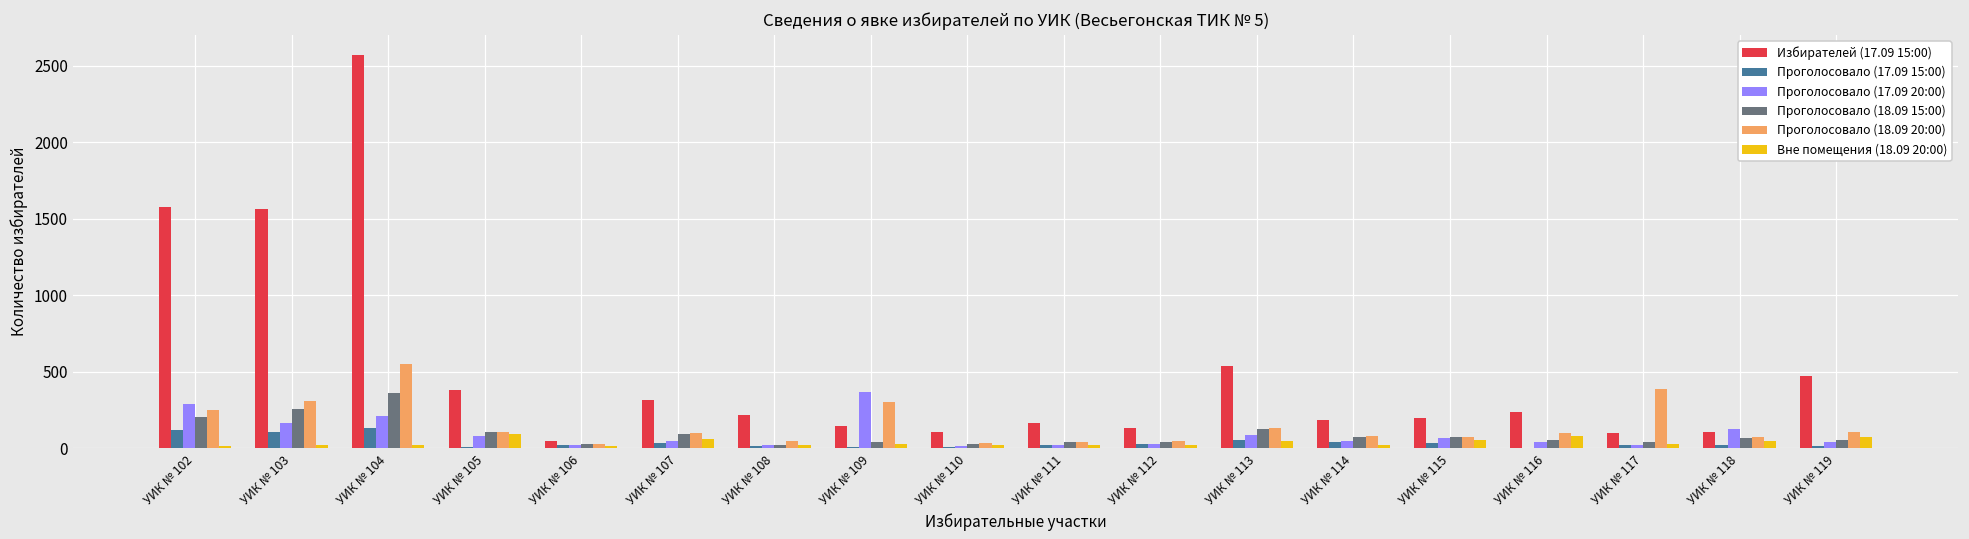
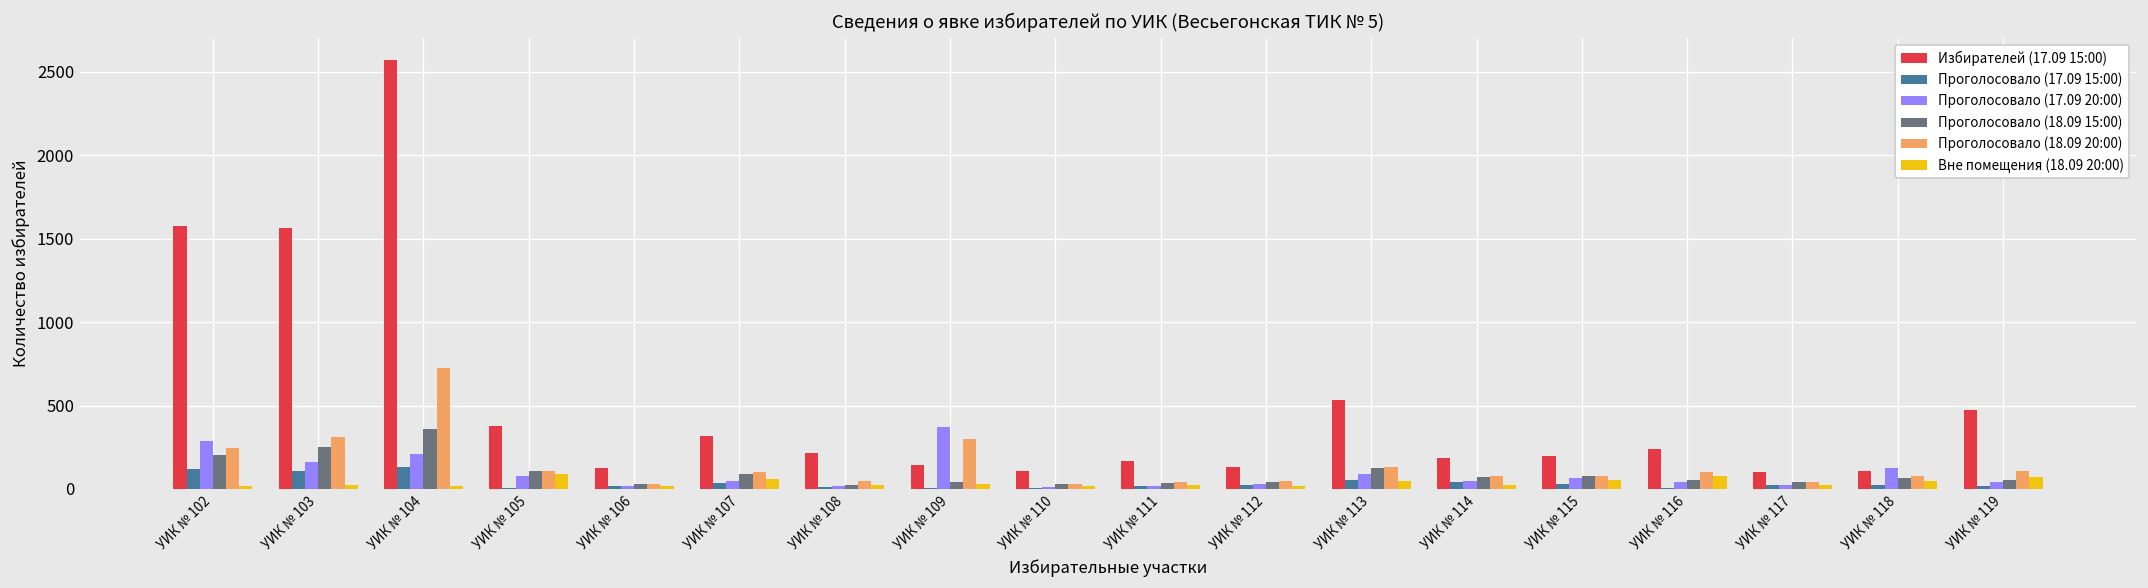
Проголосовало (18.09 20:00), УИК № 104: 550 -> 730
Избирателей (17.09 15:00), УИК № 106: 50 -> 130
Проголосовало (18.09 20:00), УИК № 117: 390 -> 40
